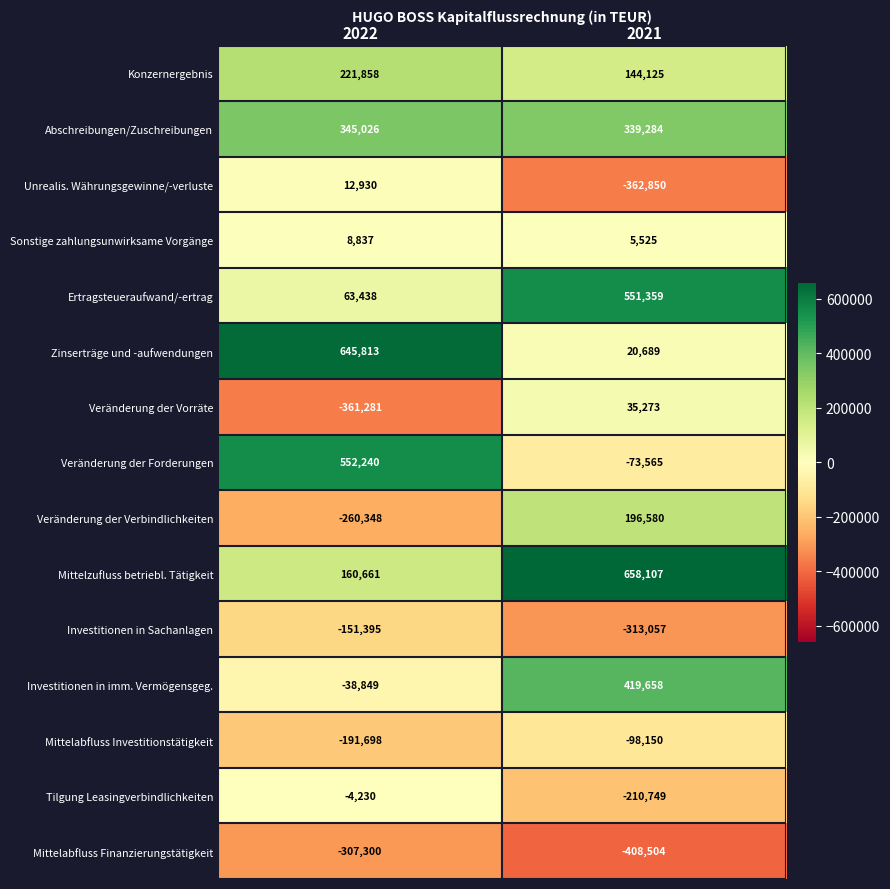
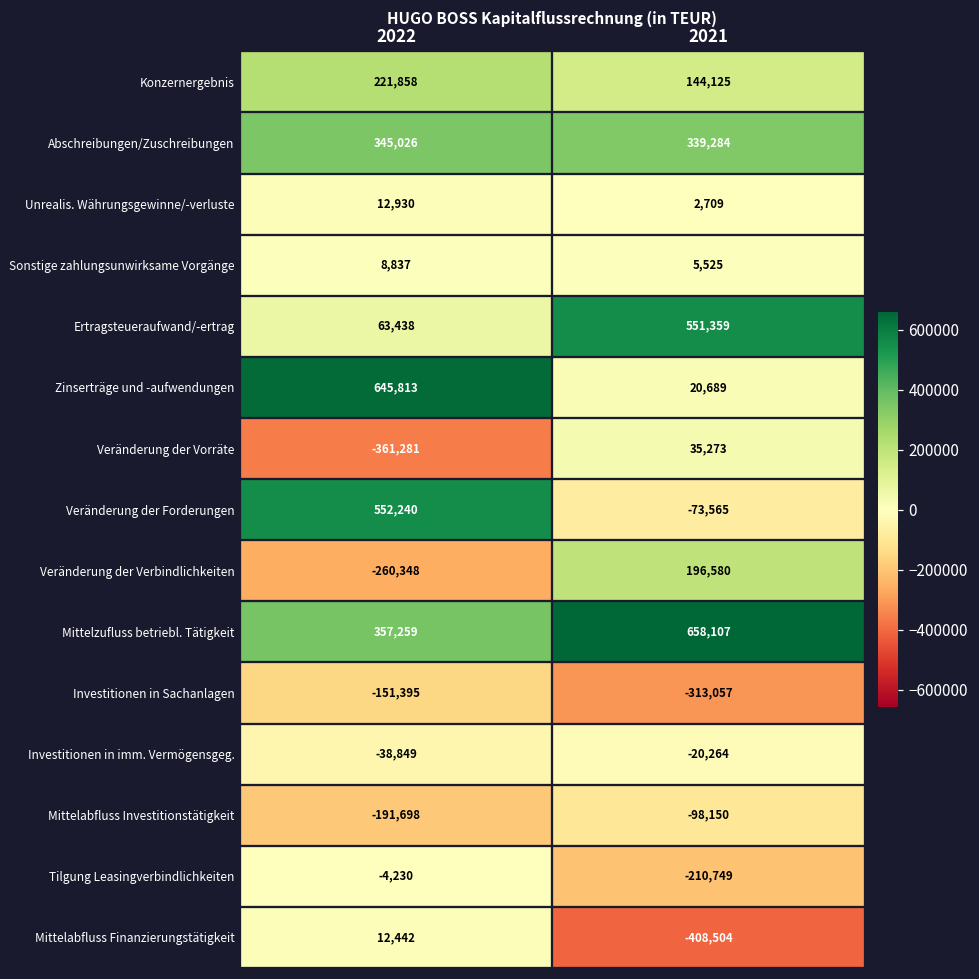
Unrealis. Währungsgewinne/-verluste, 2021: -362,850 -> 2,709
Mittelzufluss betriebl. Tätigkeit, 2022: 160,661 -> 357,259
Investitionen in imm. Vermögensgeg., 2021: 419,658 -> -20,264
Mittelabfluss Finanzierungstätigkeit, 2022: -307,300 -> 12,442
